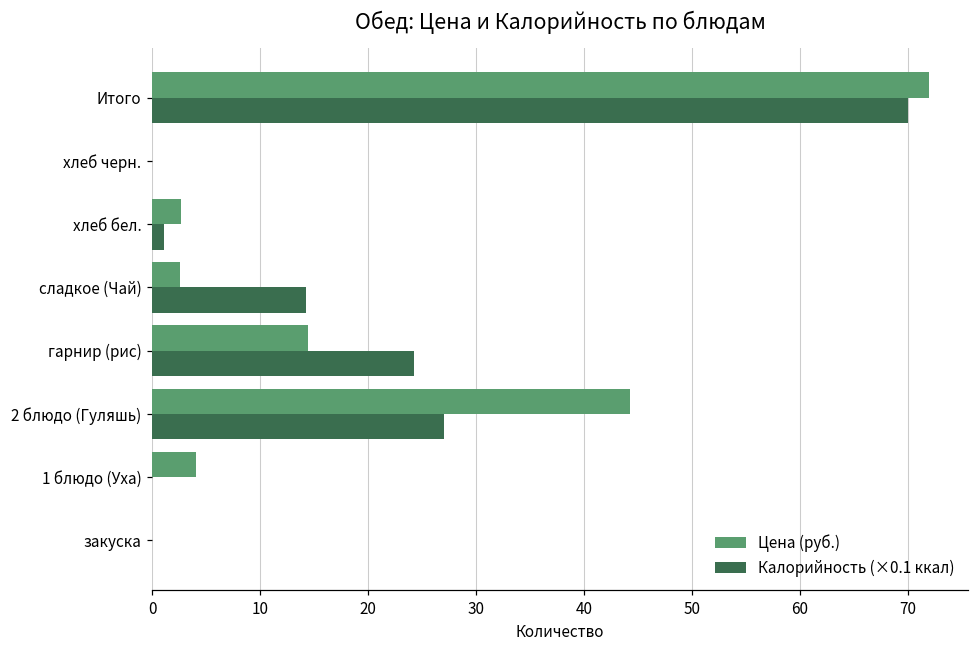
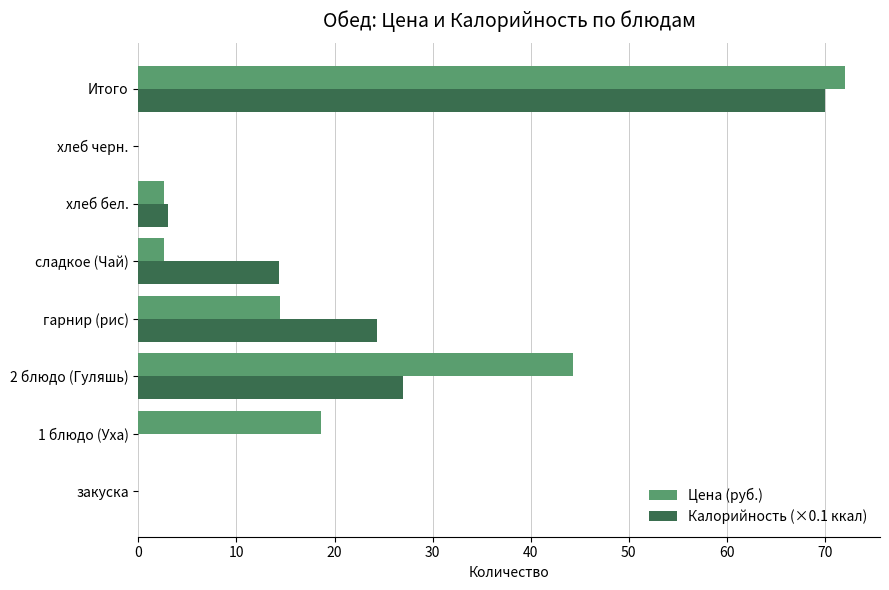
Калорийность (×0.1 ккал), хлеб бел.: 1 -> 3
Цена (руб.), 1 блюдо (Уха): 4 -> 19
